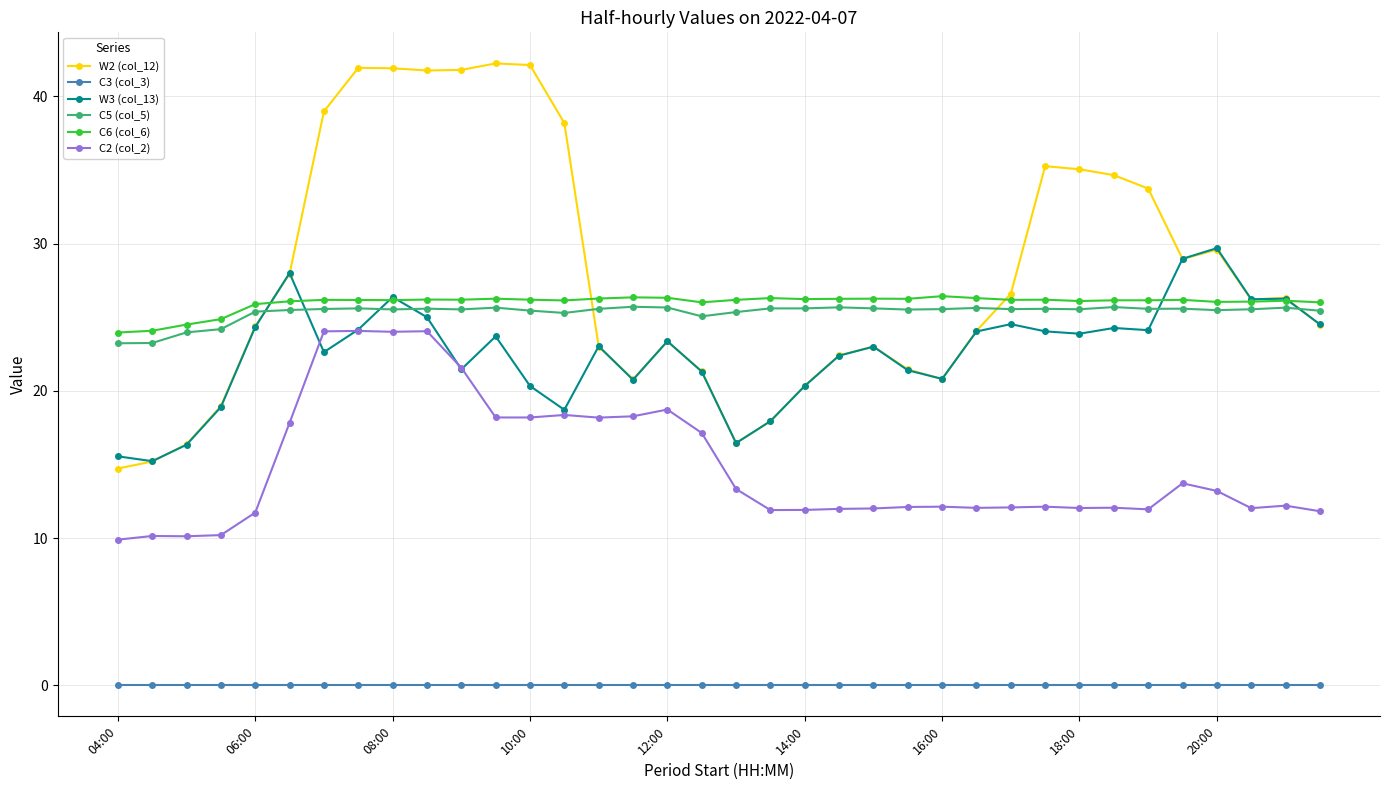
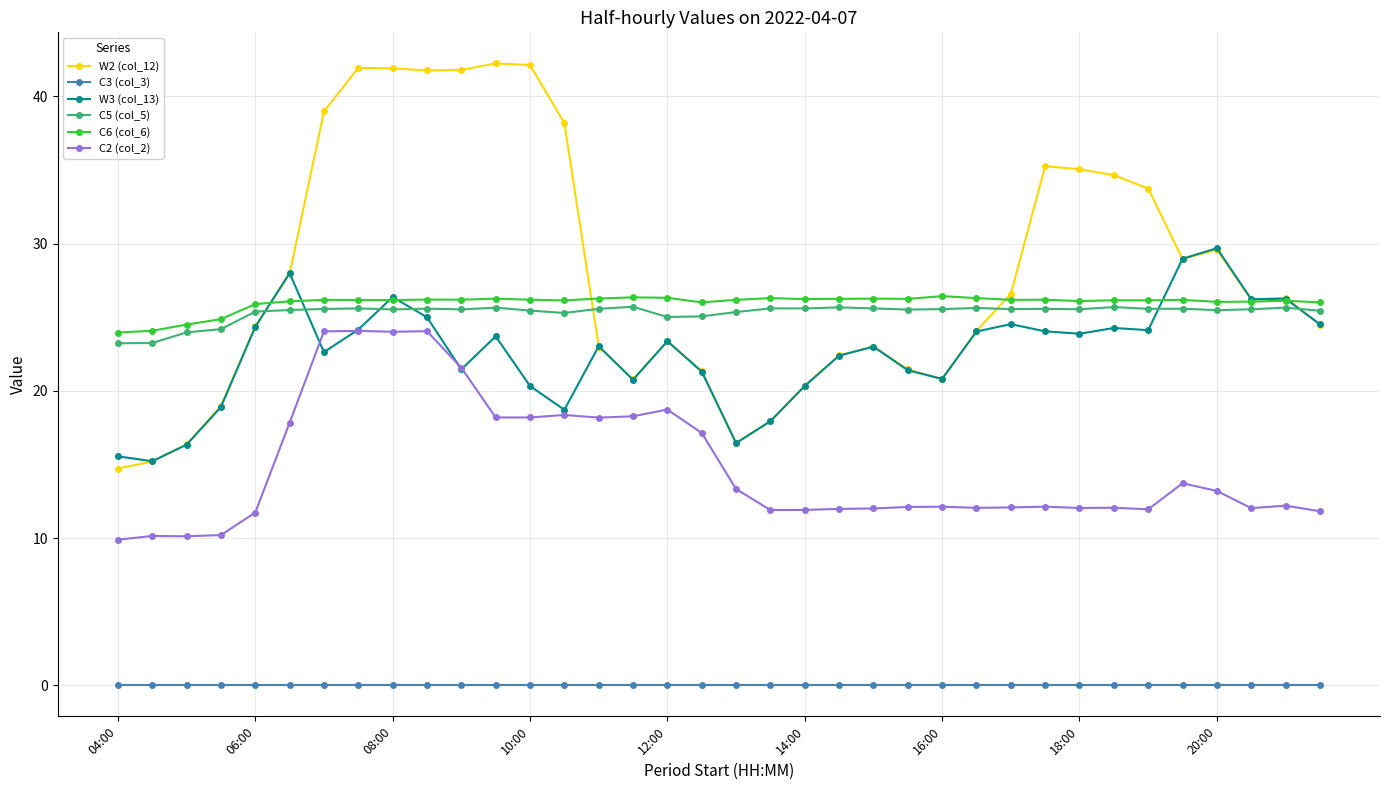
C5 (col_5), 12:00: 25.7 -> 25.0
